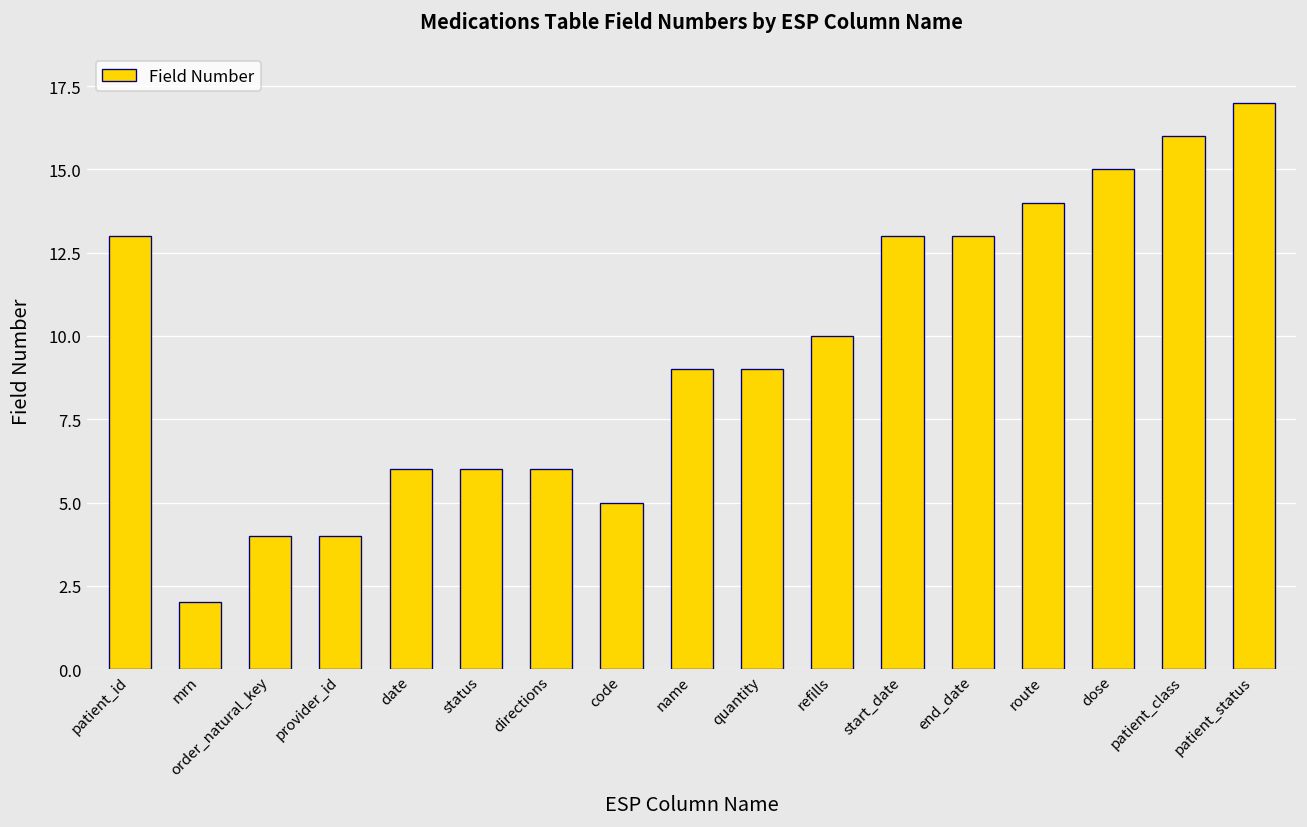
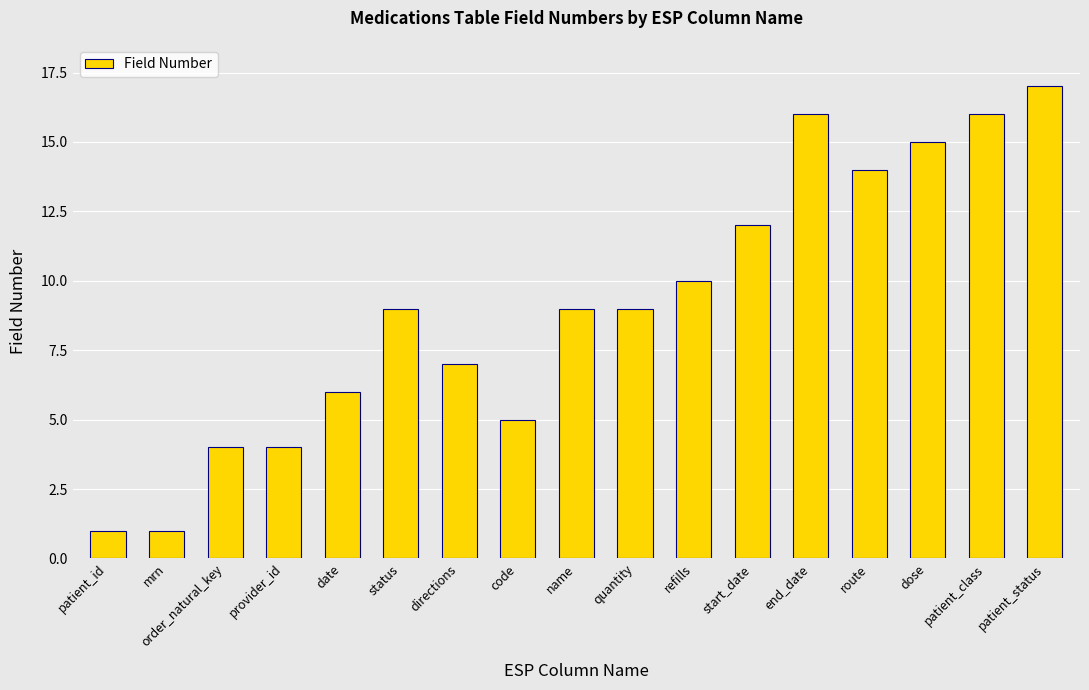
patient_id: 13 -> 1
mrn: 2 -> 1
status: 6 -> 9
directions: 6 -> 7
start_date: 13 -> 12
end_date: 13 -> 16
